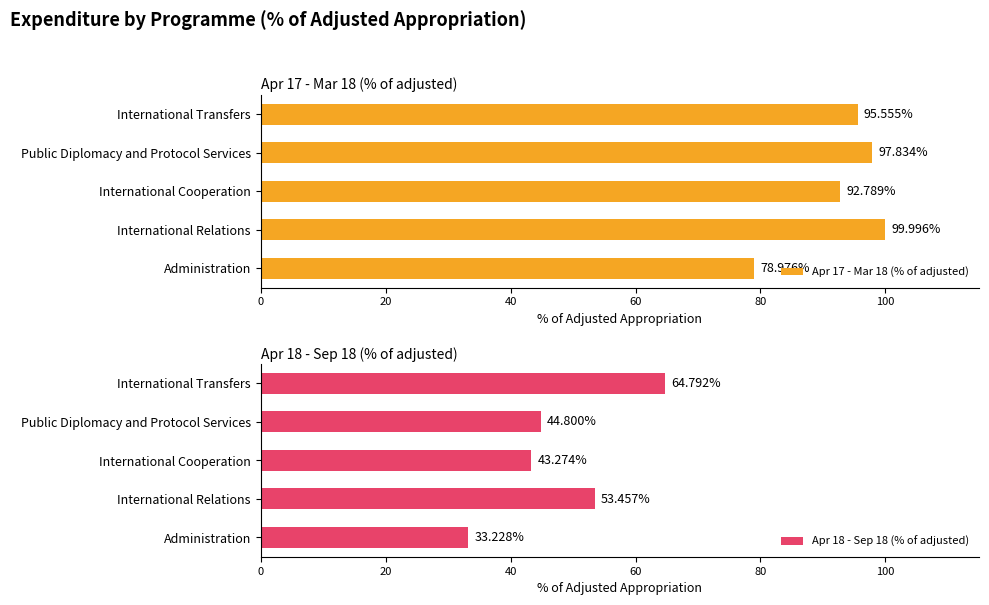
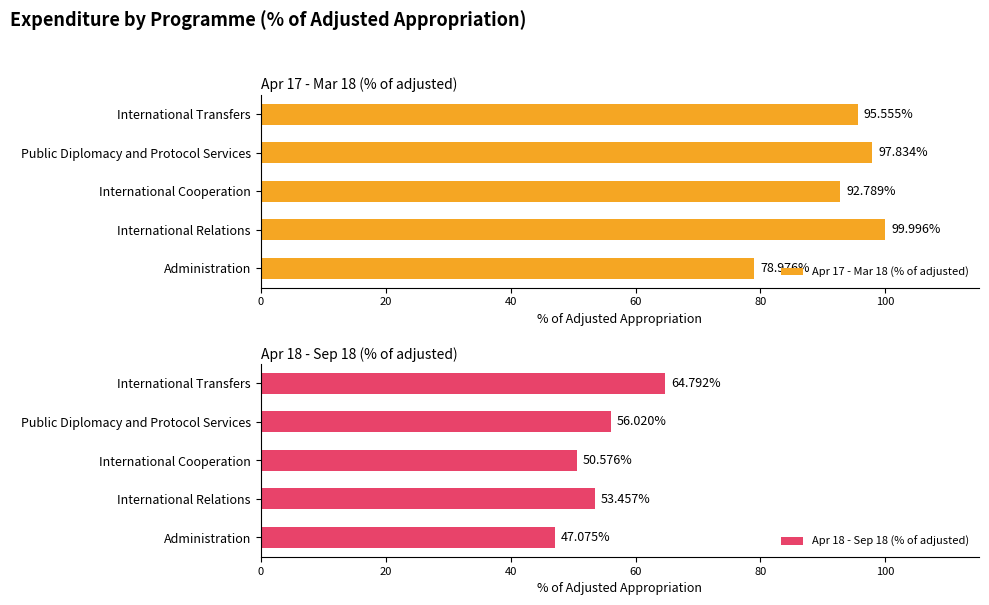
Apr 18 - Sep 18 (% of adjusted), Public Diplomacy and Protocol Services: 44.800% -> 56.020%
Apr 18 - Sep 18 (% of adjusted), International Cooperation: 43.274% -> 50.576%
Apr 18 - Sep 18 (% of adjusted), Administration: 33.228% -> 47.075%
